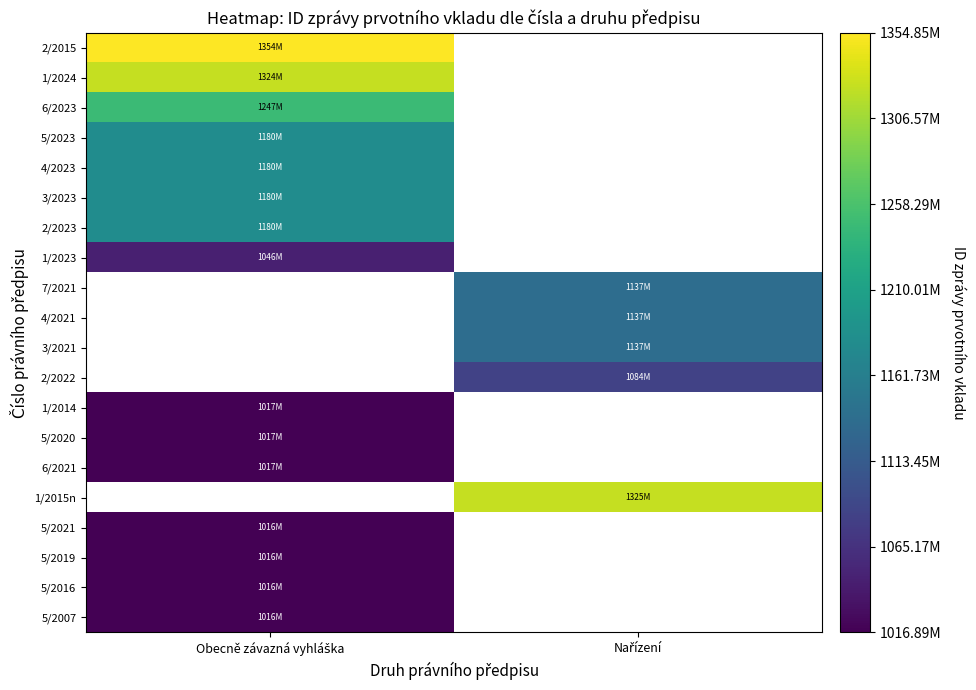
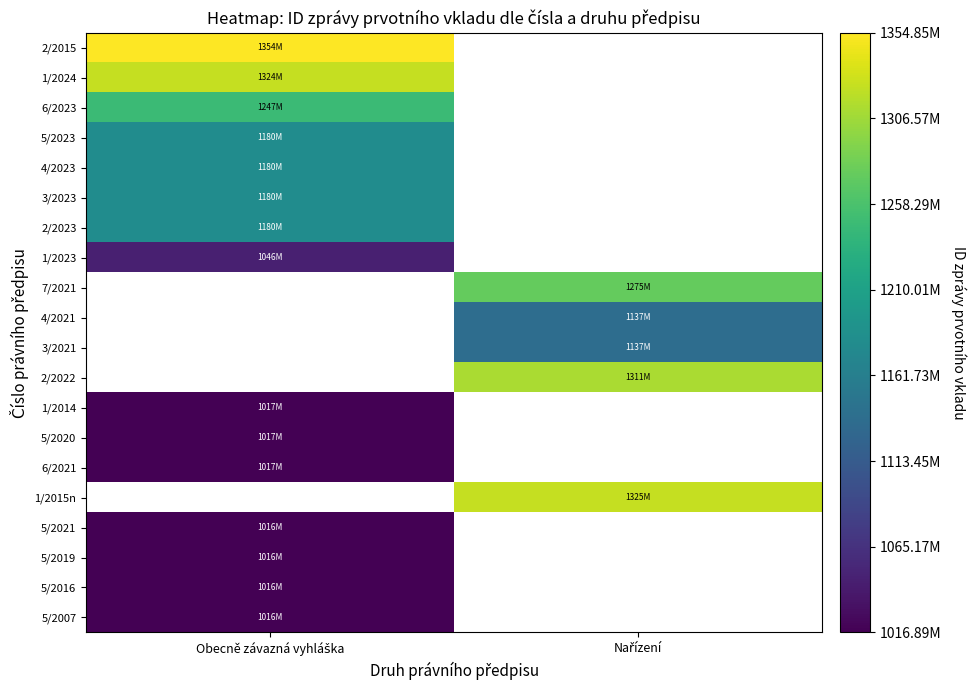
7/2021, Nařízení: 1137M -> 1275M
2/2022, Nařízení: 1084M -> 1311M
